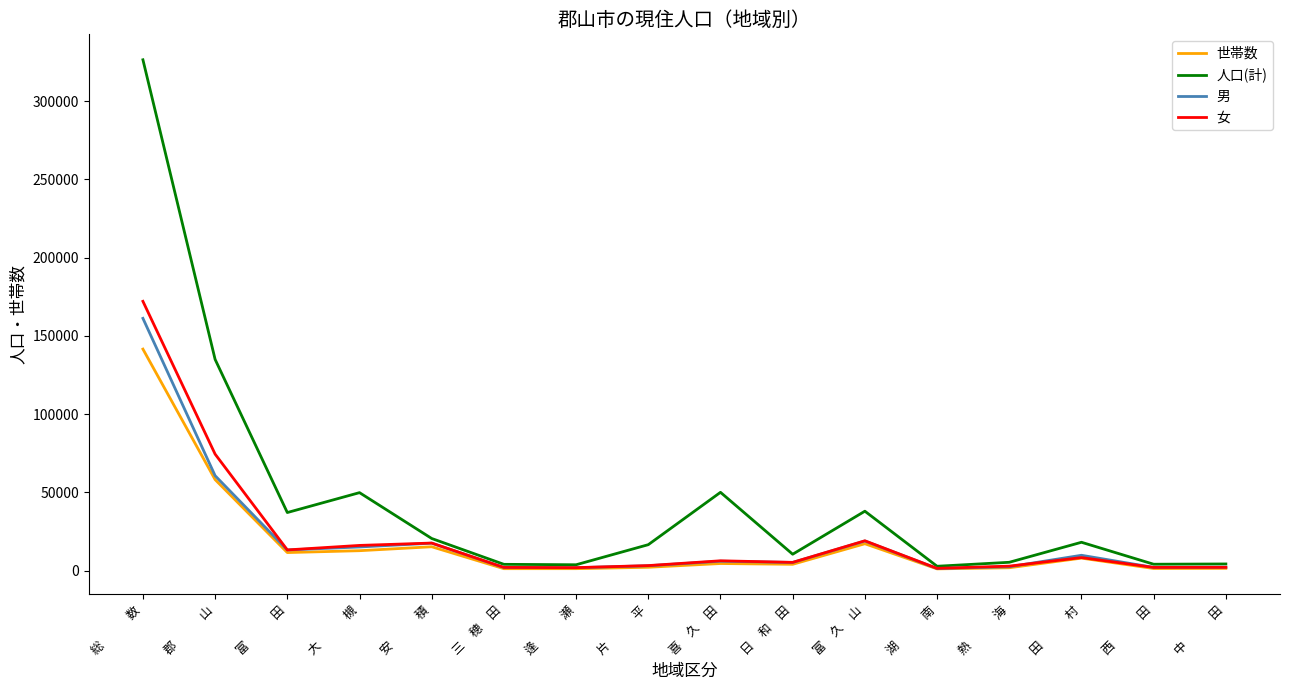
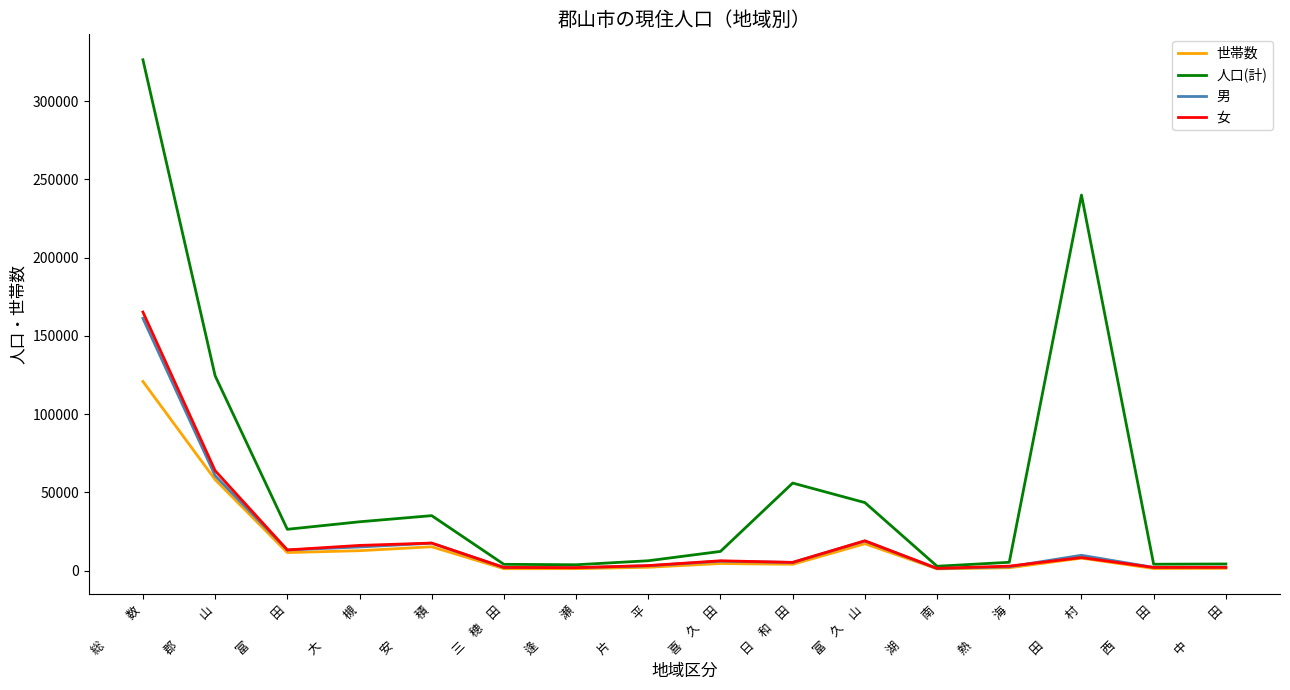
世帯数, 総 数: 142000 -> 121000
女, 総 数: 172000 -> 165000
人口(計), 郡 山: 135000 -> 124000
女, 郡 山: 74000 -> 64000
人口(計), 富 田: 37000 -> 26000
人口(計), 大 槻: 50000 -> 31000
人口(計), 安 積: 21000 -> 35000
人口(計), 片 平: 17000 -> 6000
人口(計), 喜 久 田: 50000 -> 12000
人口(計), 日 和 田: 10000 -> 56000
人口(計), 富 久 山: 38000 -> 43000
人口(計), 田 村: 18000 -> 240000
